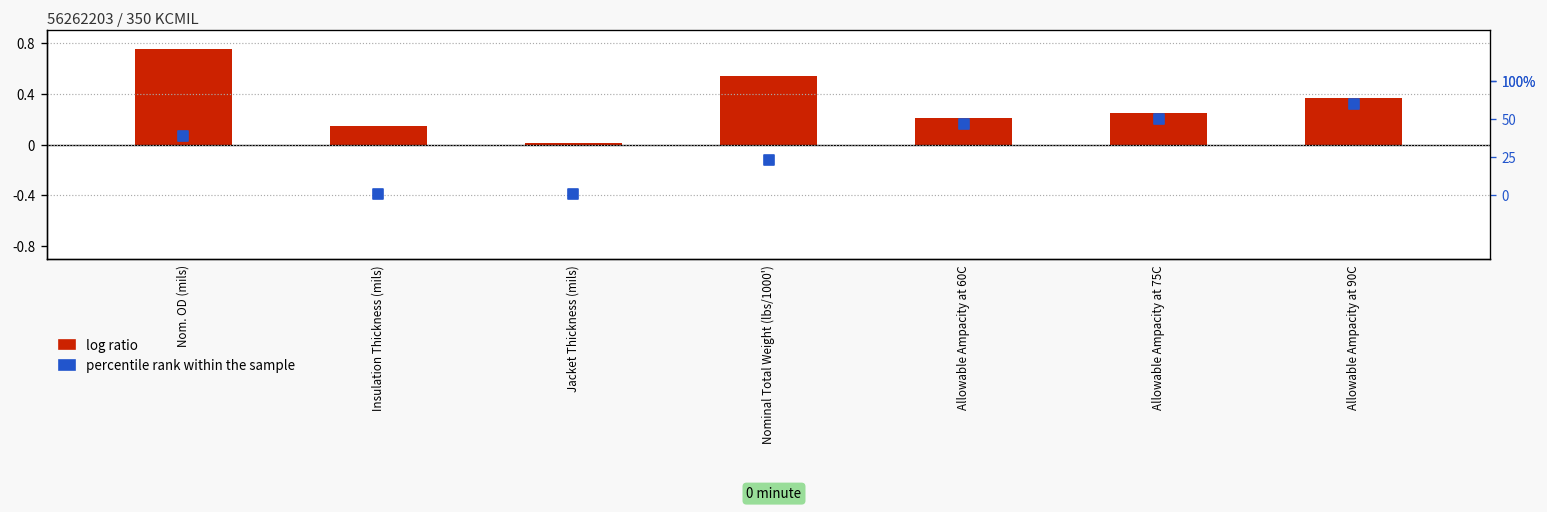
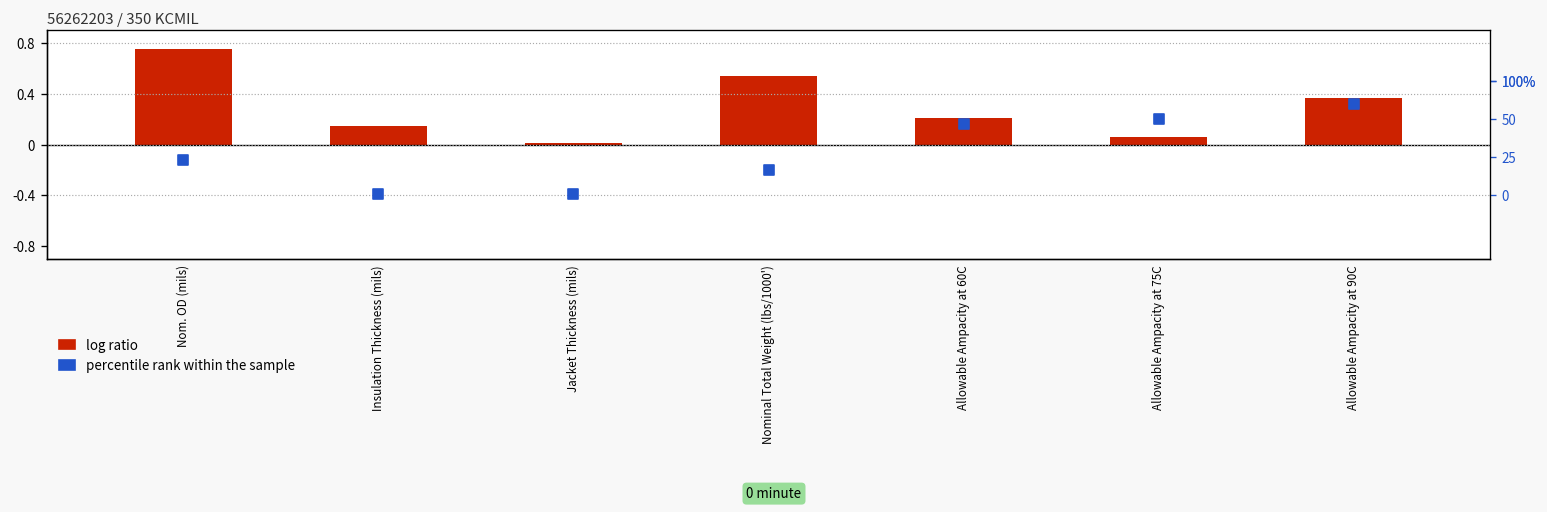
percentile rank within the sample, Nom. OD (mils): 0.06 -> -0.12
percentile rank within the sample, Nominal Total Weight (lbs/1000'): -0.12 -> -0.20
log ratio, Allowable Ampacity at 75C: 0.25 -> 0.06
